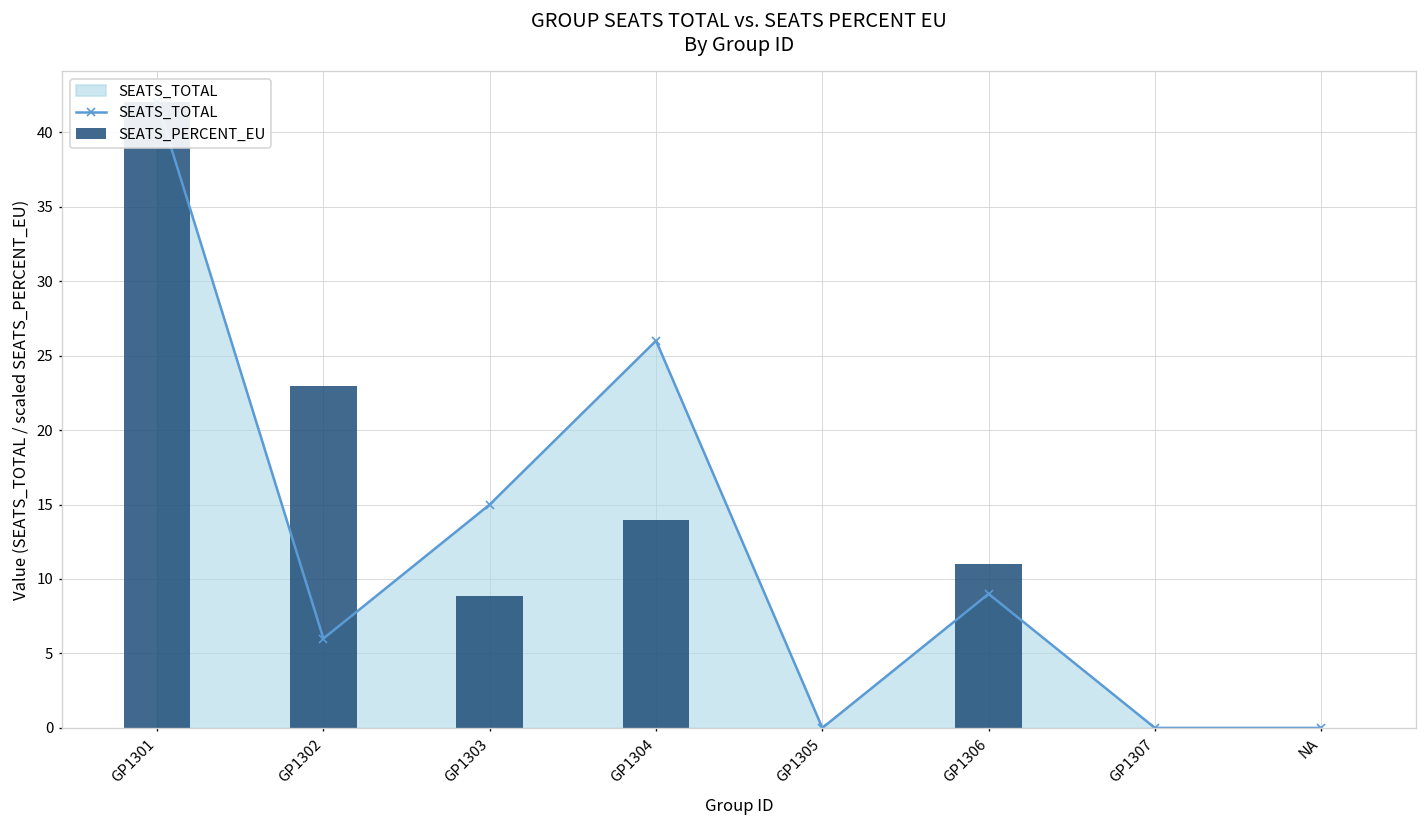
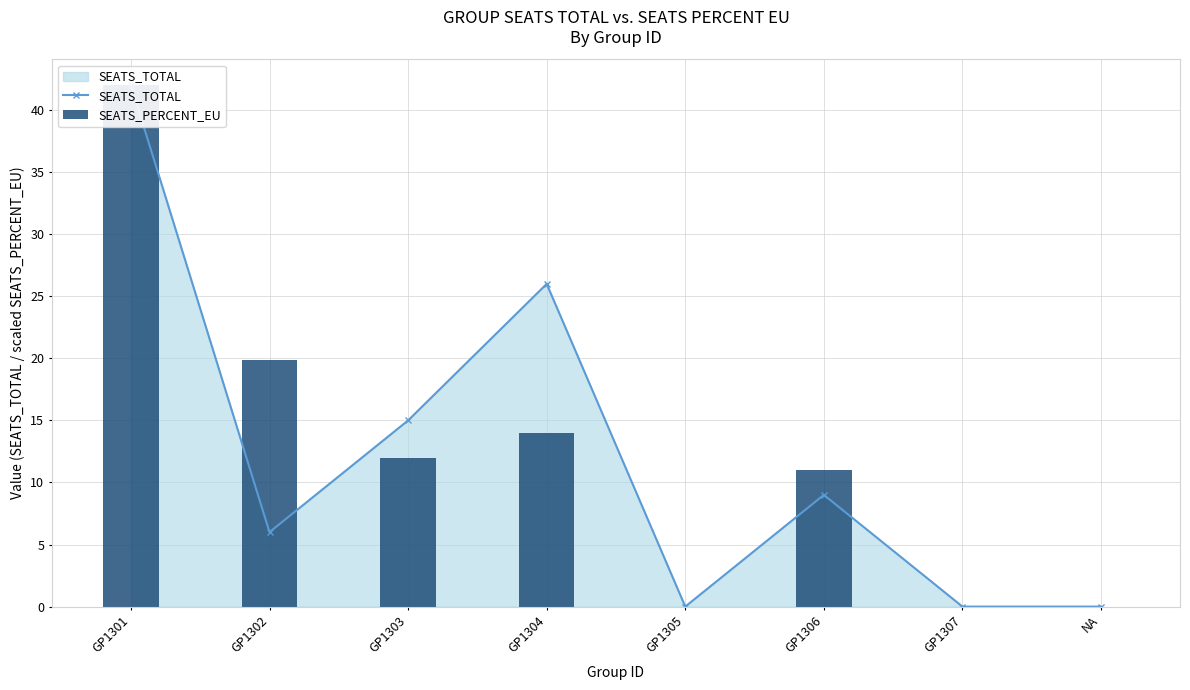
SEATS_PERCENT_EU, GP1302: 23.0 -> 19.9
SEATS_PERCENT_EU, GP1303: 8.9 -> 12.0
